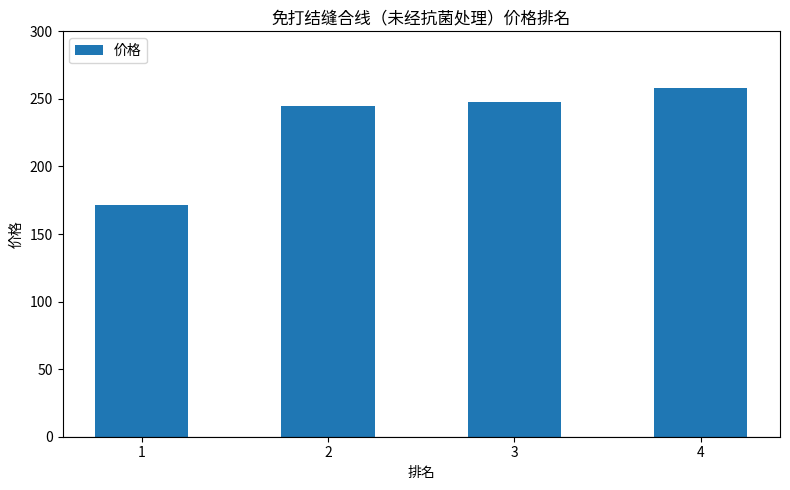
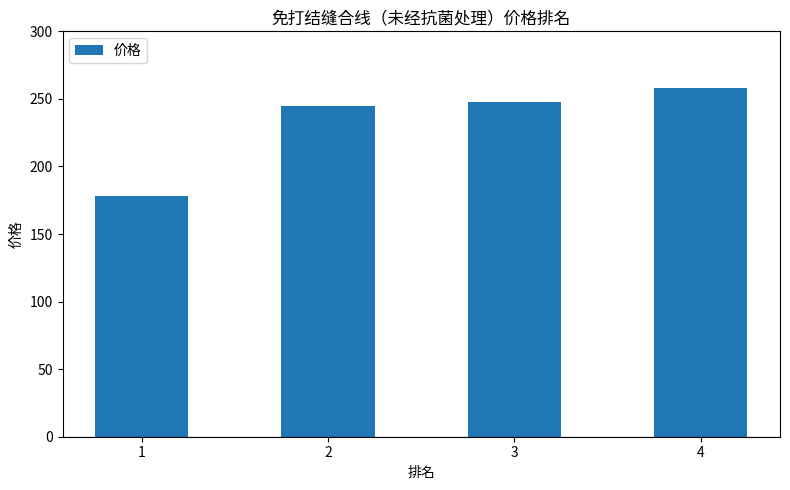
1: 171 -> 178
